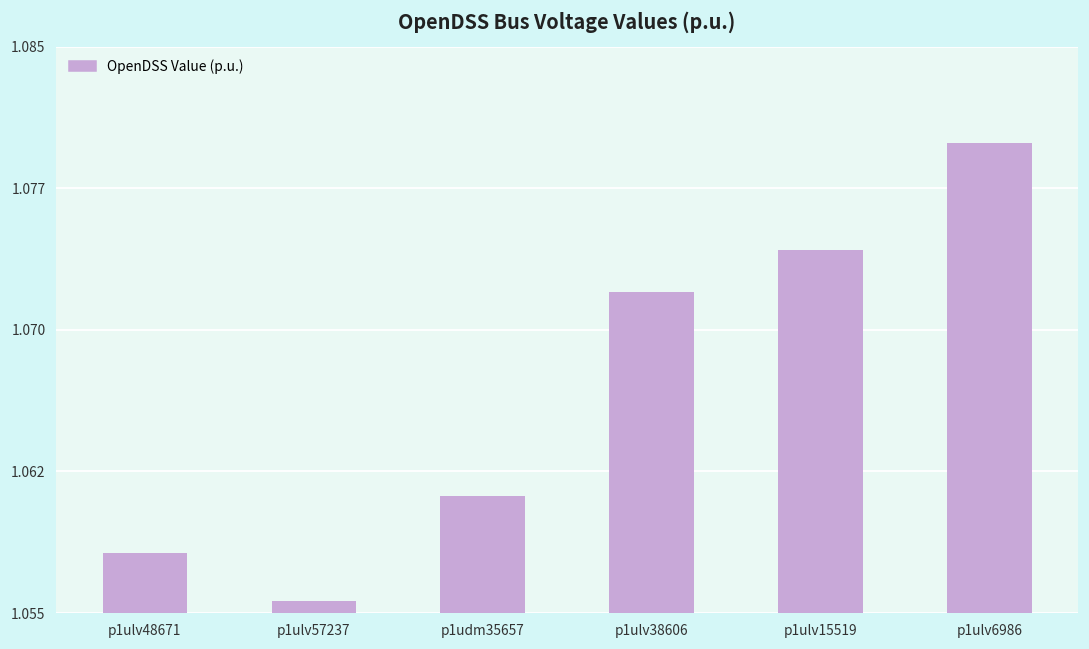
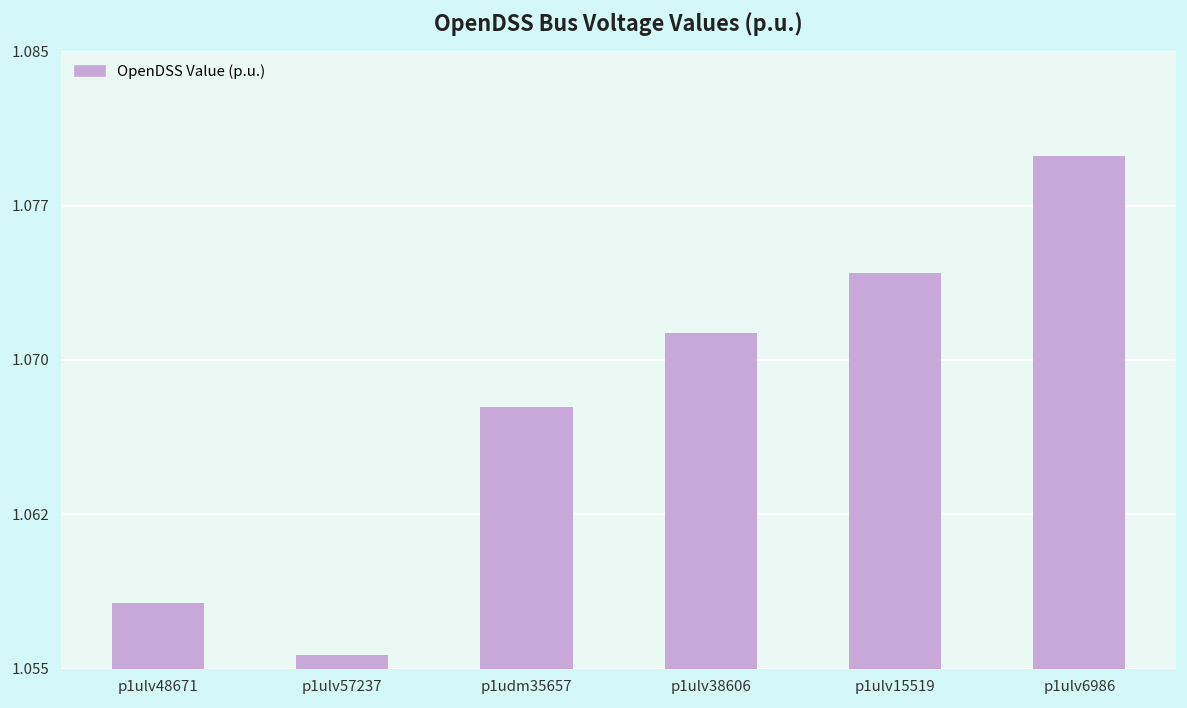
p1udm35657: 1.0612 -> 1.0677
p1ulv38606: 1.0720 -> 1.0713
